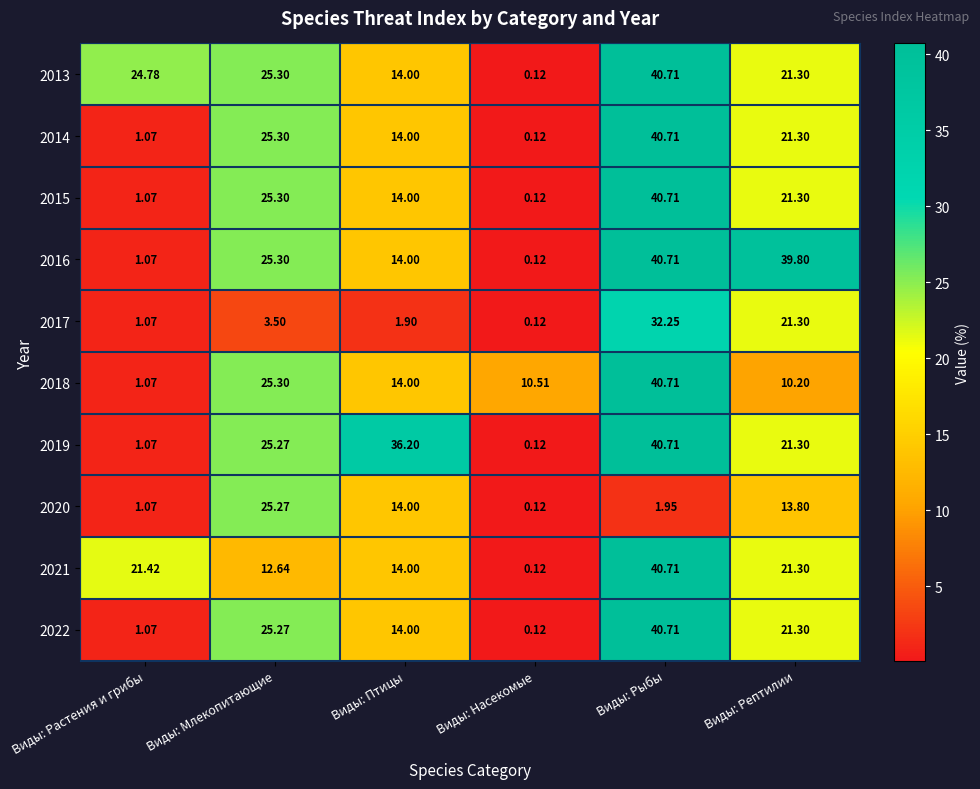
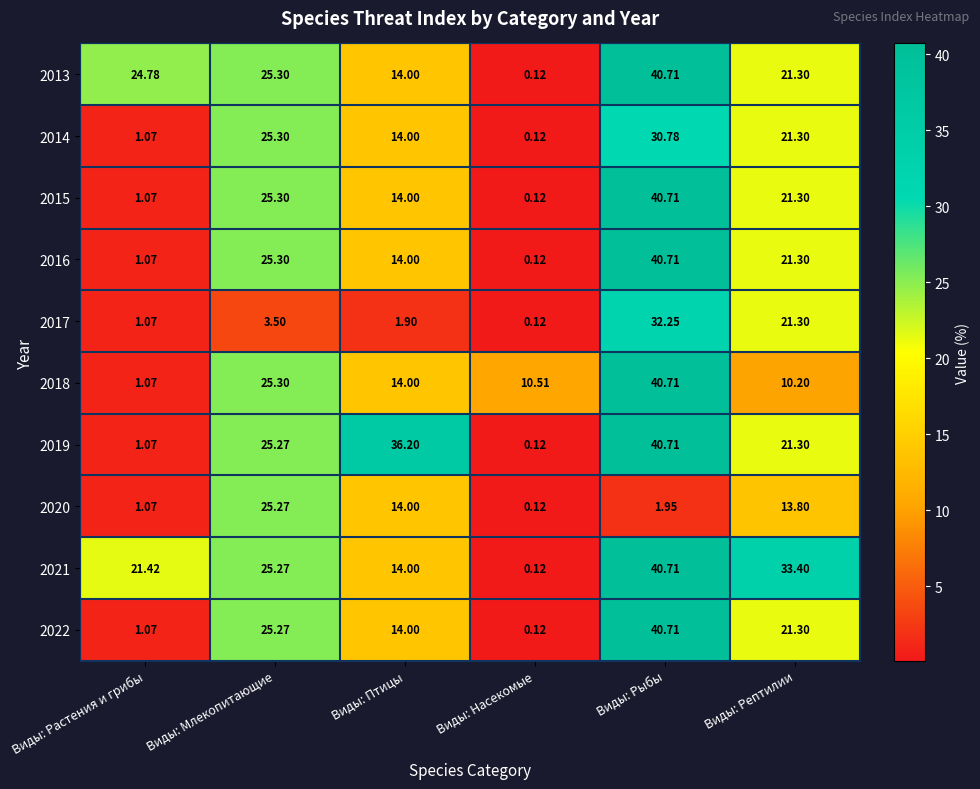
2014, Виды: Рыбы: 40.71 -> 30.78
2016, Виды: Рептилии: 39.80 -> 21.30
2021, Виды: Млекопитающие: 12.64 -> 25.27
2021, Виды: Рептилии: 21.30 -> 33.40
